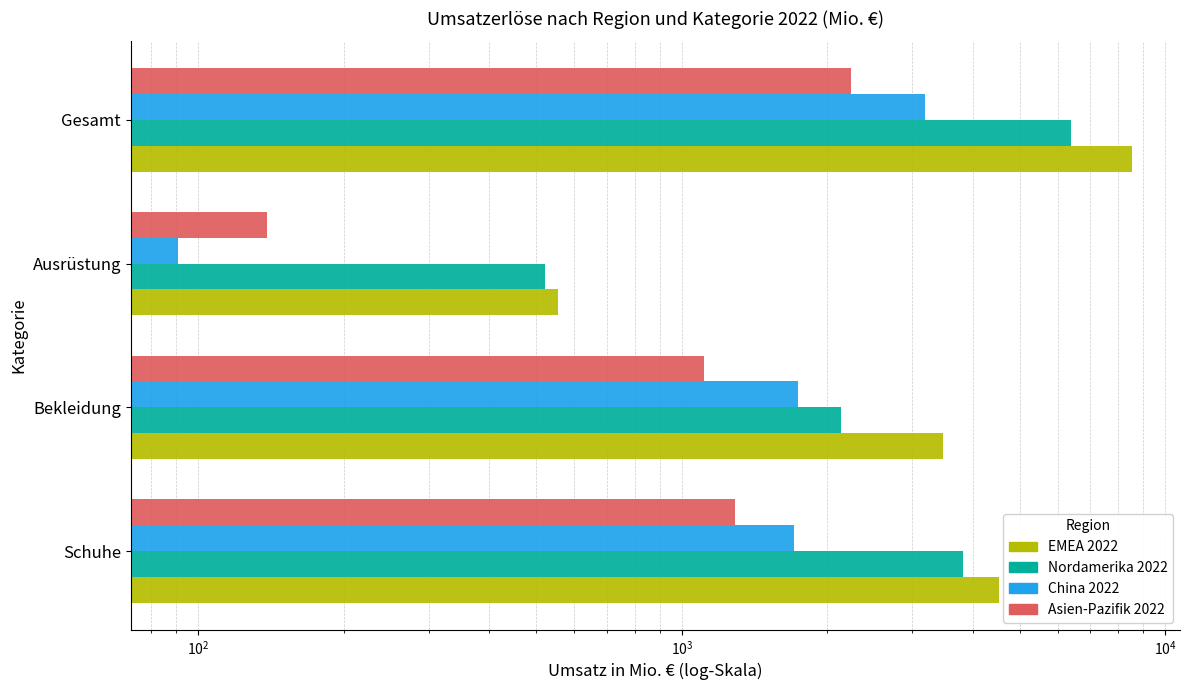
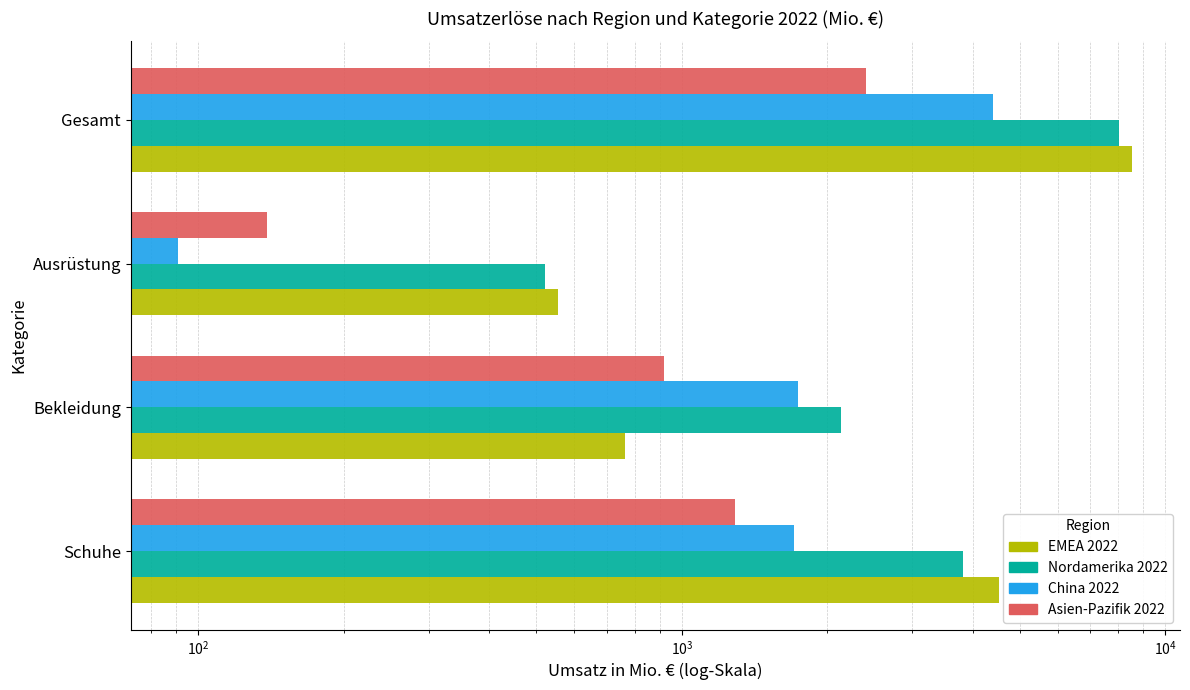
Asien-Pazifik 2022, Gesamt: 2200 -> 2400
China 2022, Gesamt: 3200 -> 4400
Nordamerika 2022, Gesamt: 6400 -> 8000
Asien-Pazifik 2022, Bekleidung: 1110 -> 920
EMEA 2022, Bekleidung: 3500 -> 770
